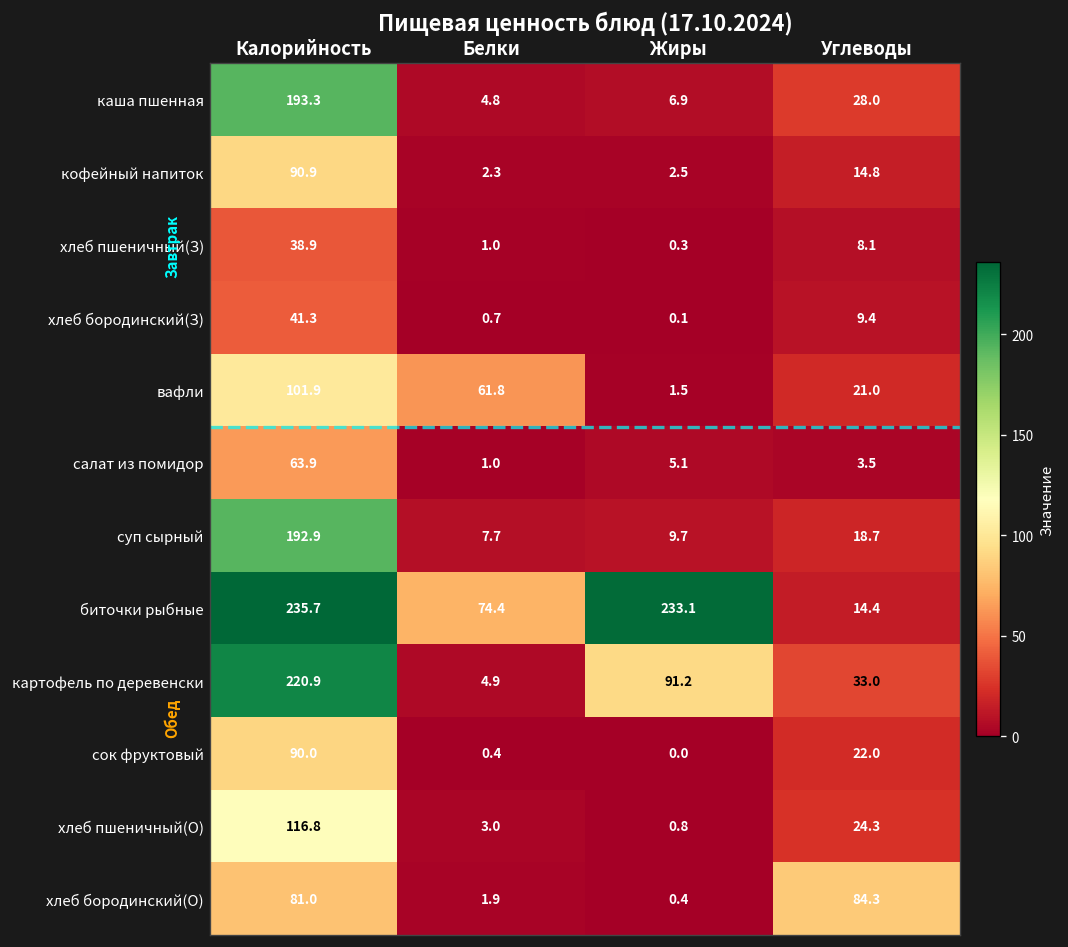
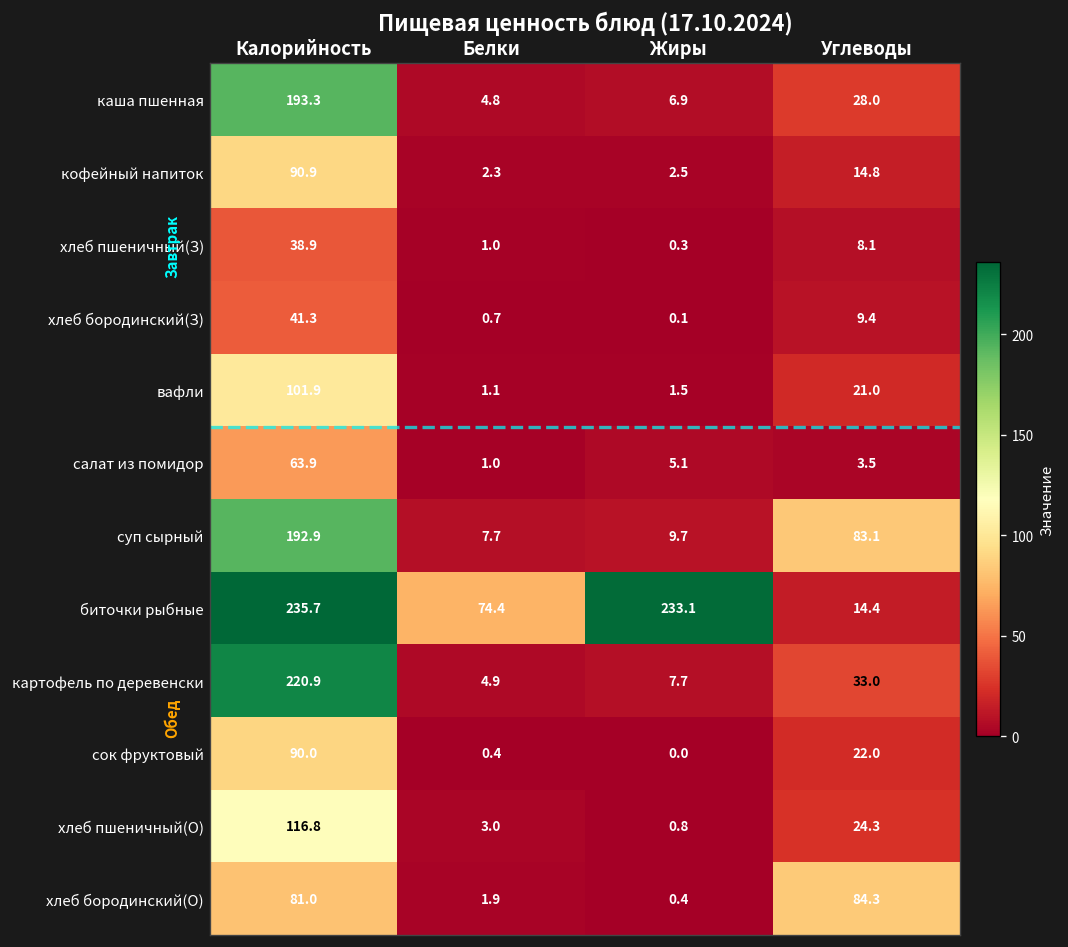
вафли, Белки: 61.8 -> 1.1
суп сырный, Углеводы: 18.7 -> 83.1
картофель по деревенски, Жиры: 91.2 -> 7.7
